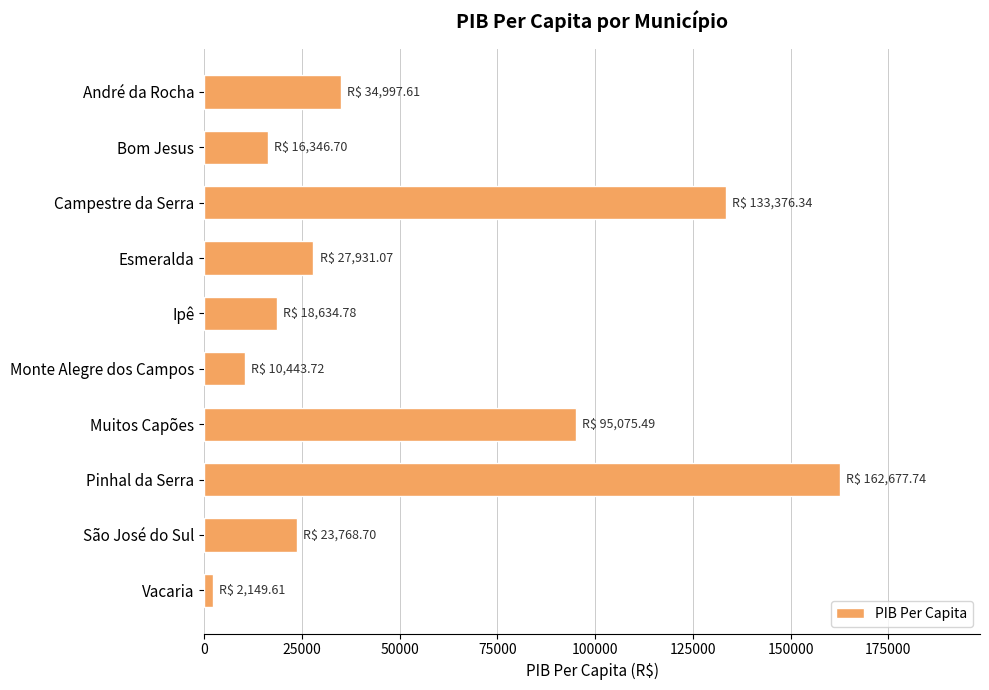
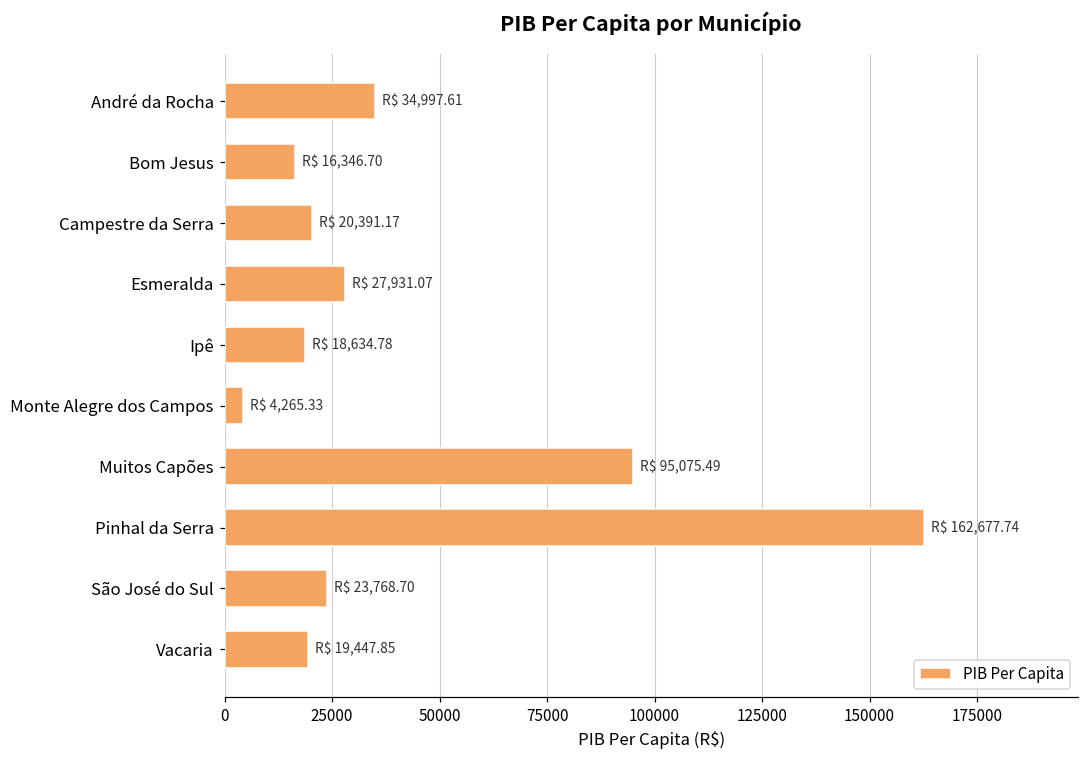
Campestre da Serra: 133,376.34 -> 20,391.17
Monte Alegre dos Campos: 10,443.72 -> 4,265.33
Vacaria: 2,149.61 -> 19,447.85
